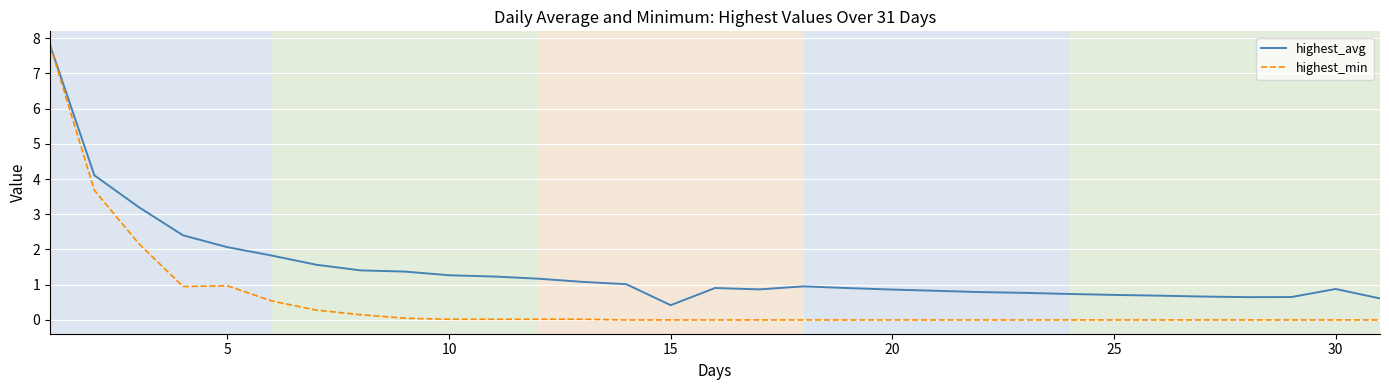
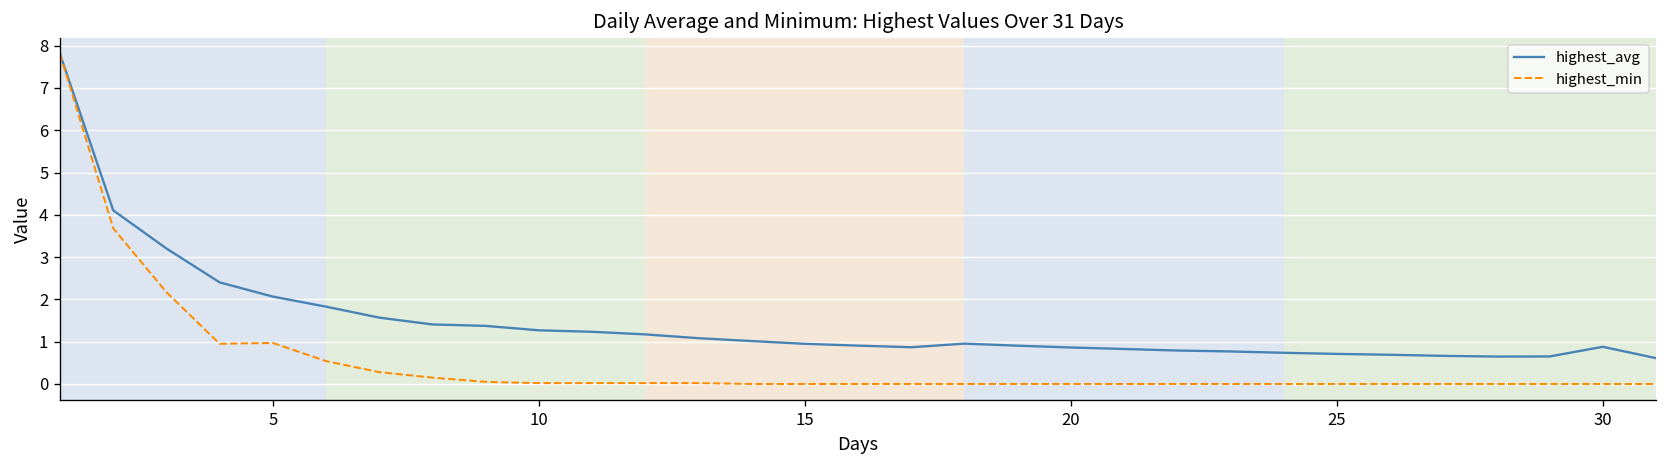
highest_avg, 15: 0.4 -> 0.9
